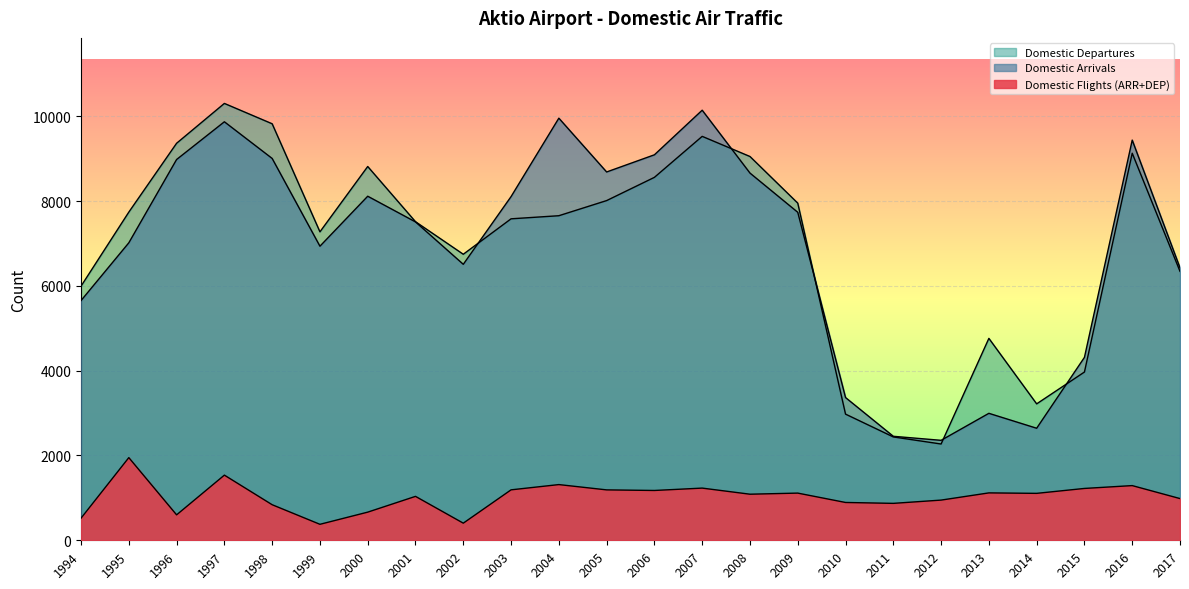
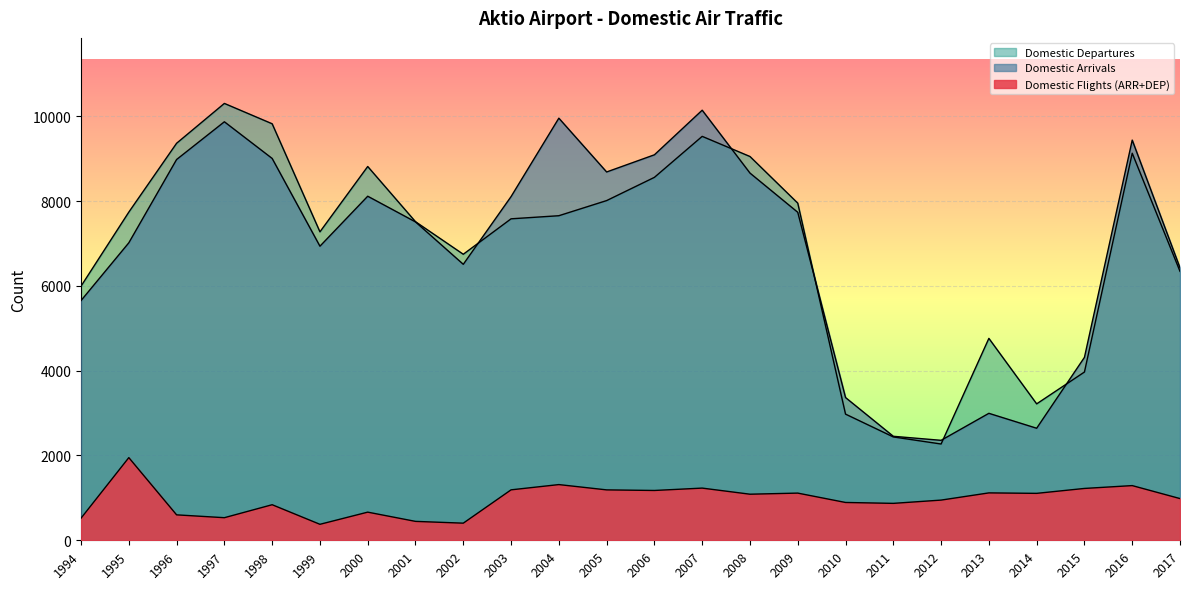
Domestic Flights (ARR+DEP), 1997: 1500 -> 500
Domestic Flights (ARR+DEP), 2001: 1000 -> 400
